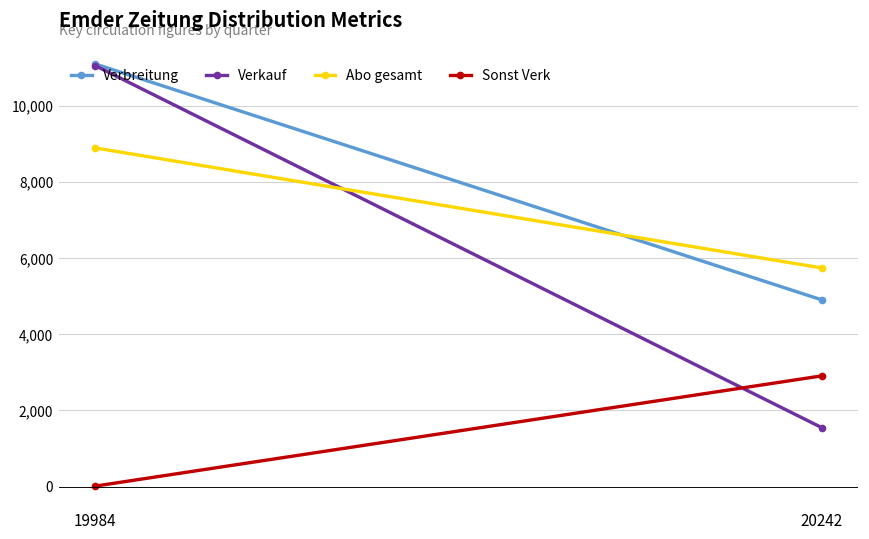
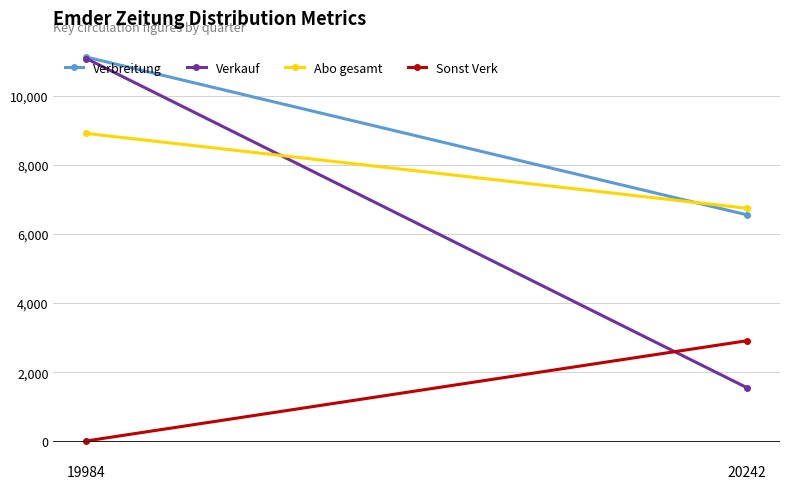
Verbreitung, 20242: 4,900 -> 6,600
Abo gesamt, 20242: 5,700 -> 6,700
